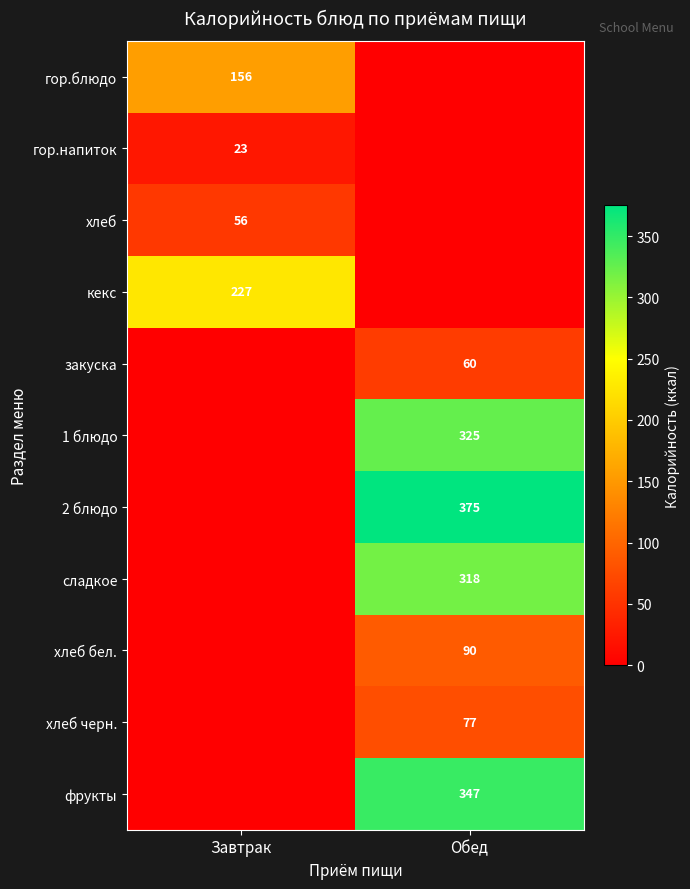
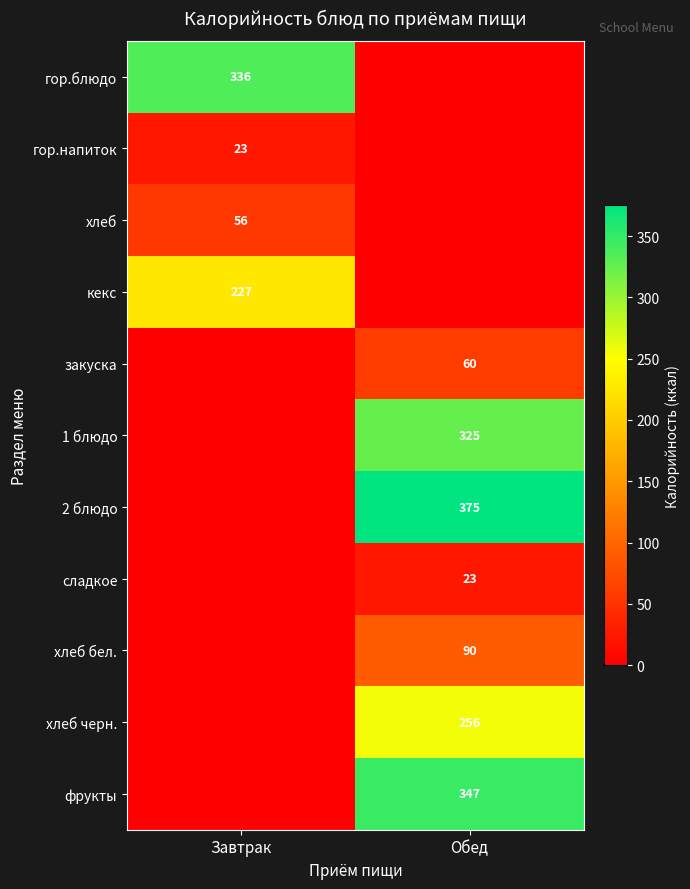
гор.блюдо, Завтрак: 156 -> 336
сладкое, Обед: 318 -> 23
хлеб черн., Обед: 77 -> 256
